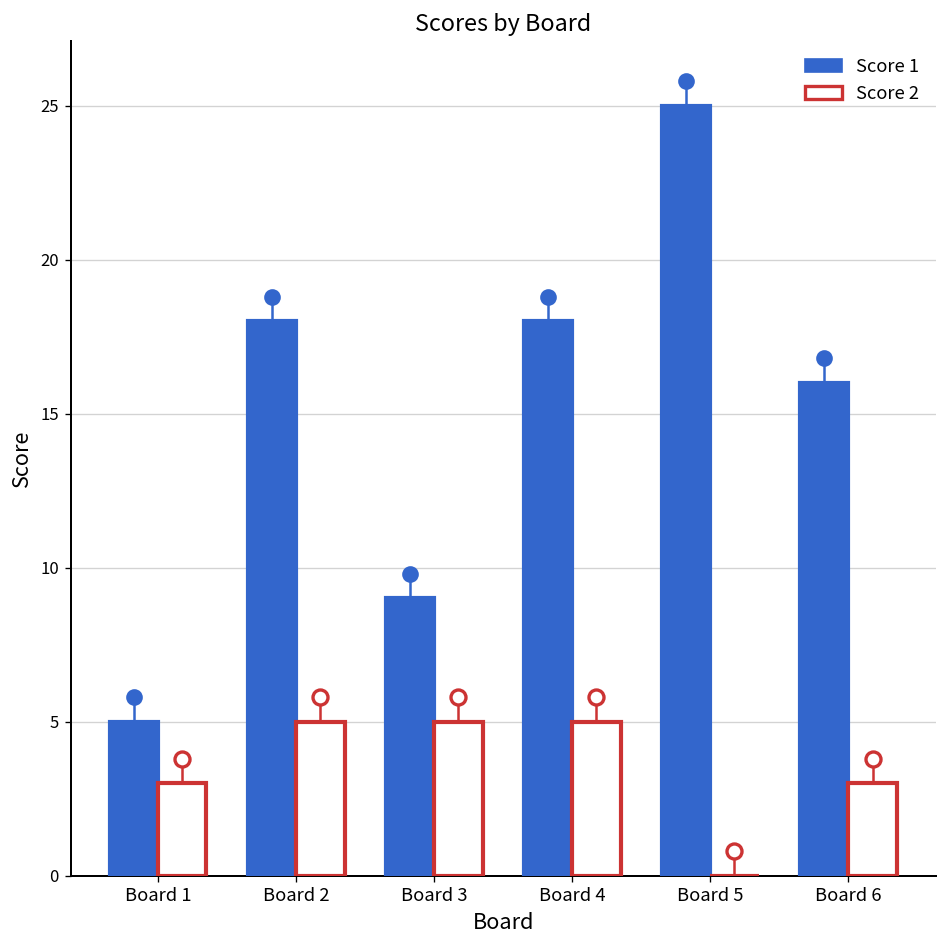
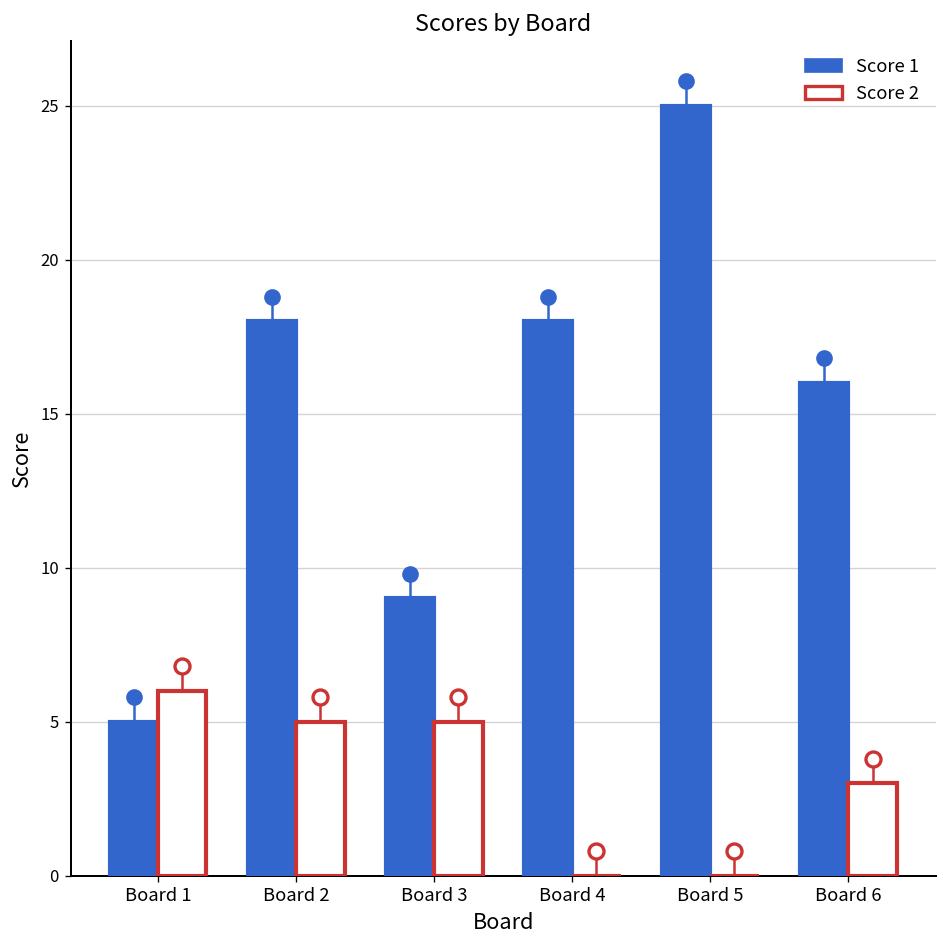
Score 2, Board 1: 3 -> 6
Score 2, Board 4: 5 -> 0
